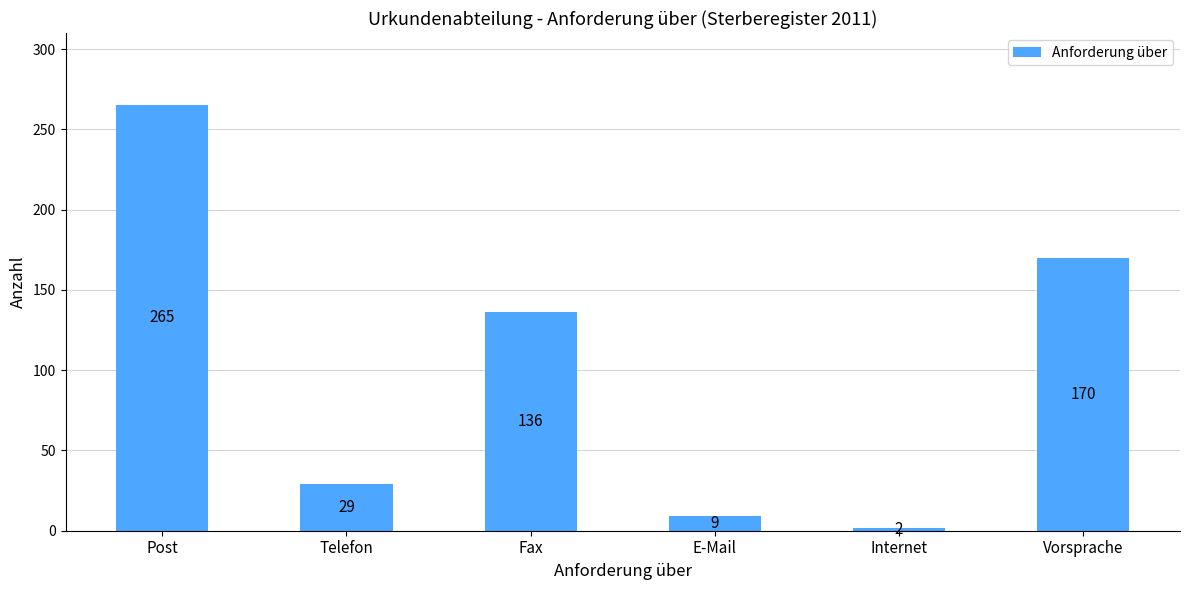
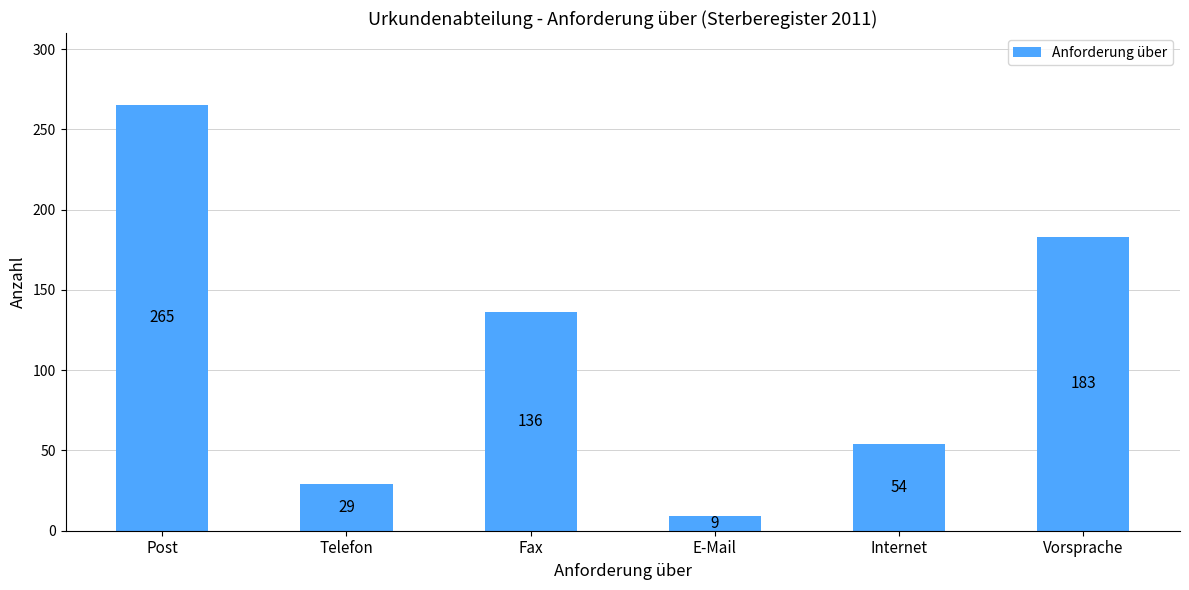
Internet: 2 -> 54
Vorsprache: 170 -> 183
